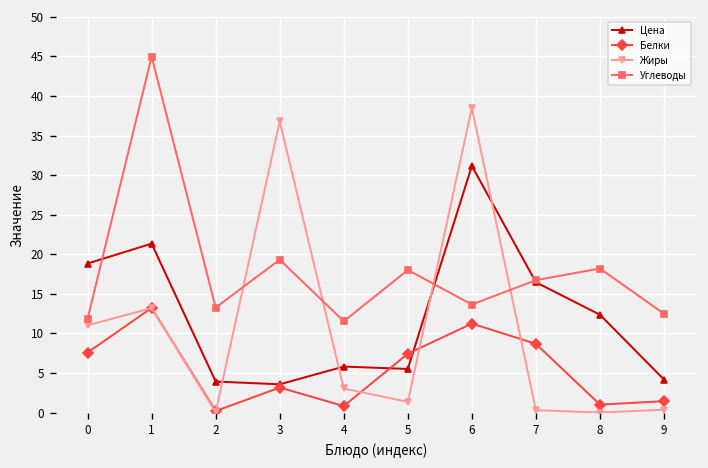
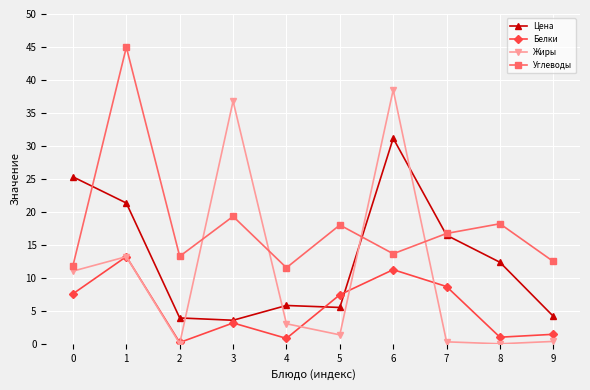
Цена, 0: 19 -> 25
